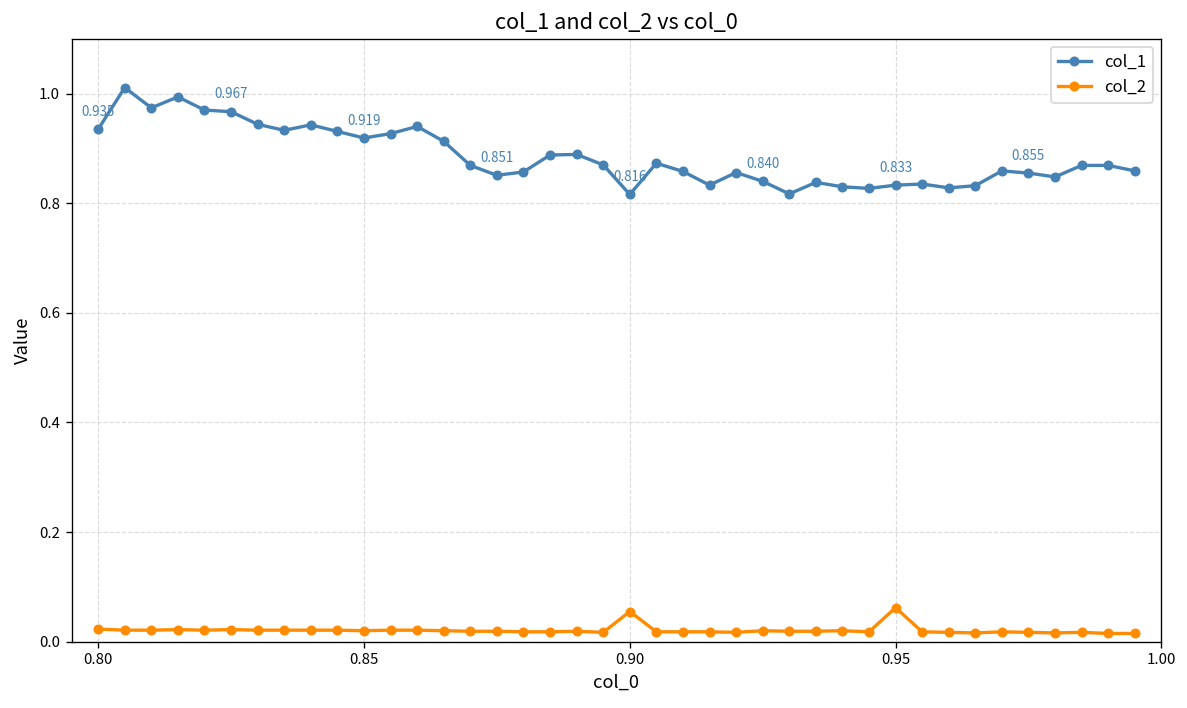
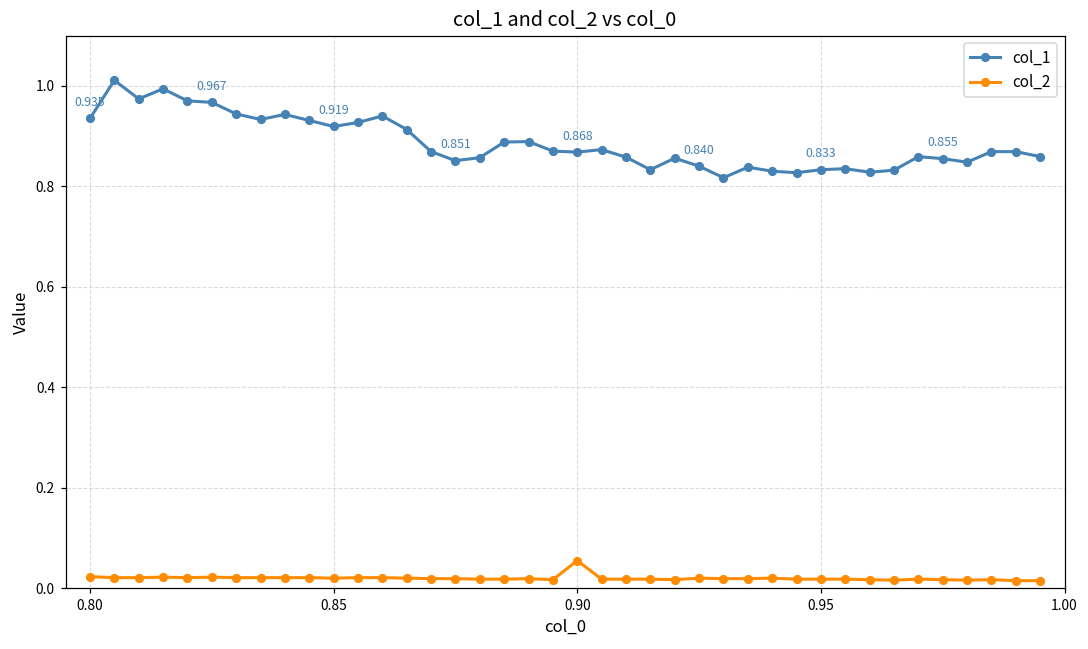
col_1, 0.90: 0.816 -> 0.868
col_2, 0.95: 0.06 -> 0.02
